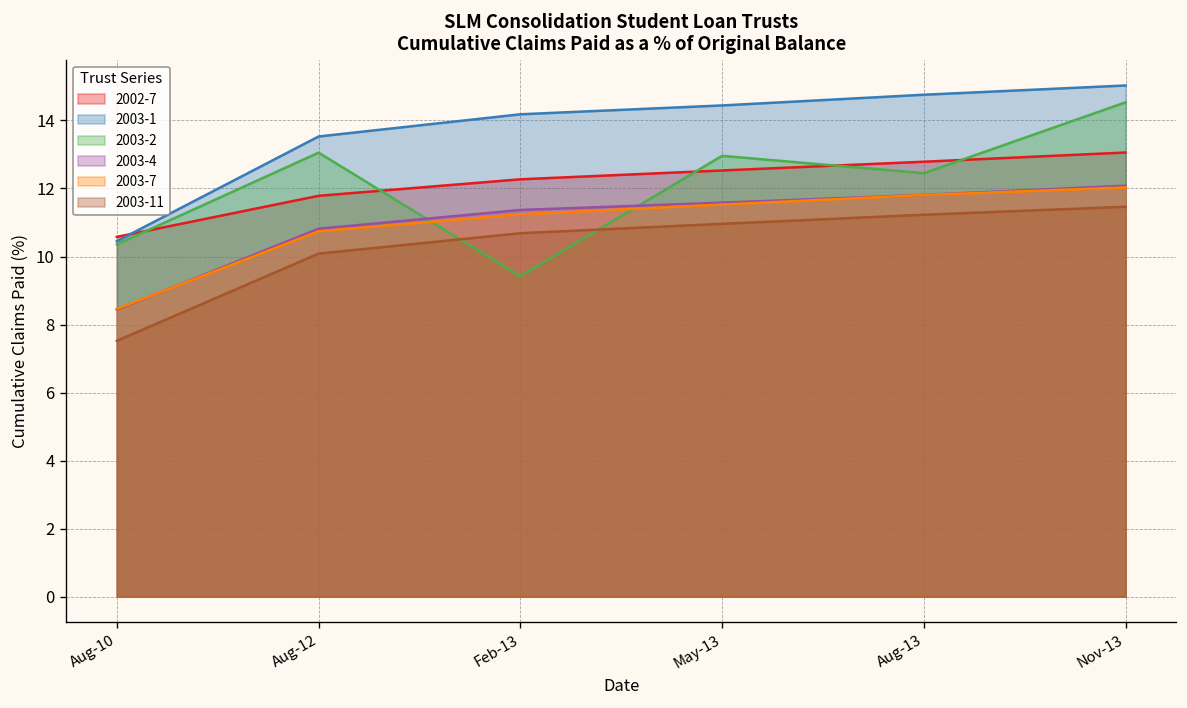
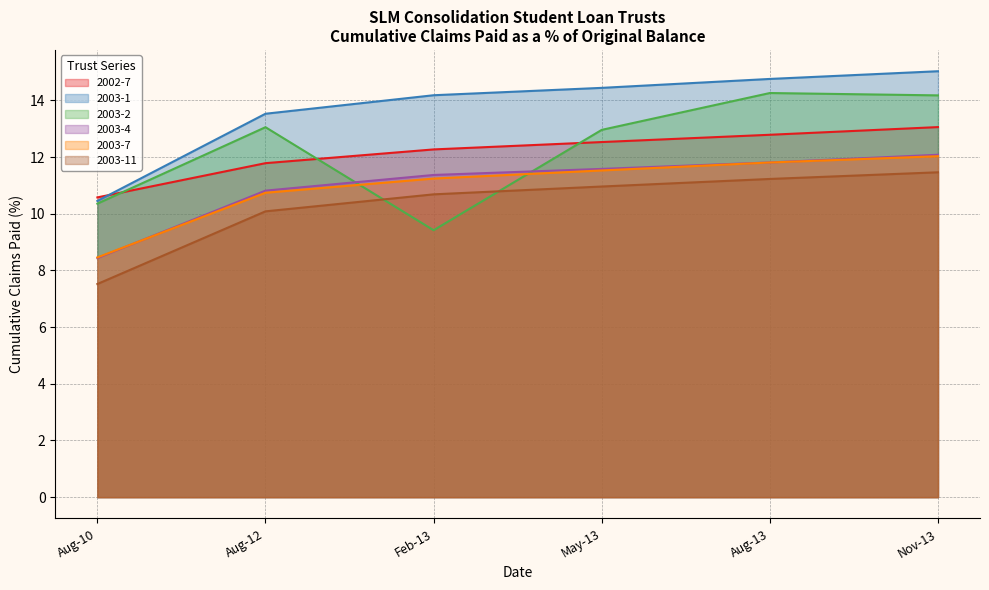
2003-2, Aug-13: 12.5 -> 14.3
2003-2, Nov-13: 14.5 -> 14.2
